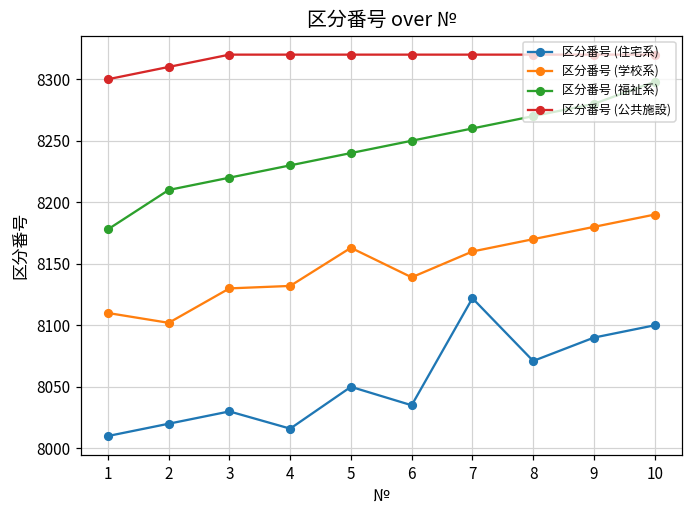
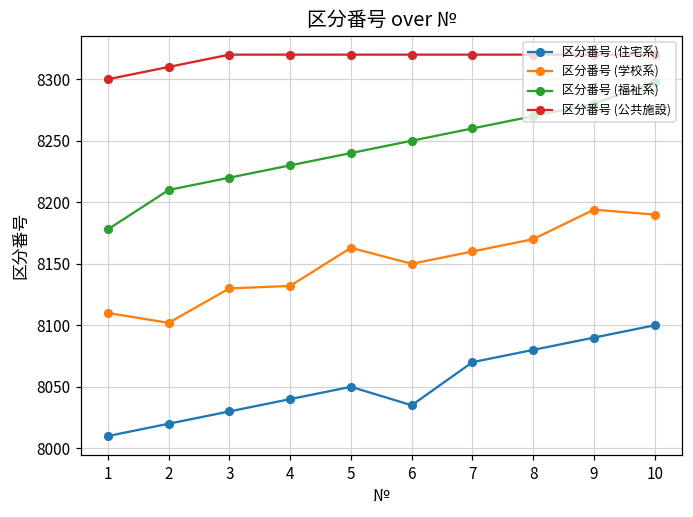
区分番号 (住宅系), 4: 8016 -> 8040
区分番号 (学校系), 6: 8139 -> 8150
区分番号 (住宅系), 7: 8122 -> 8070
区分番号 (住宅系), 8: 8071 -> 8080
区分番号 (学校系), 9: 8180 -> 8194
